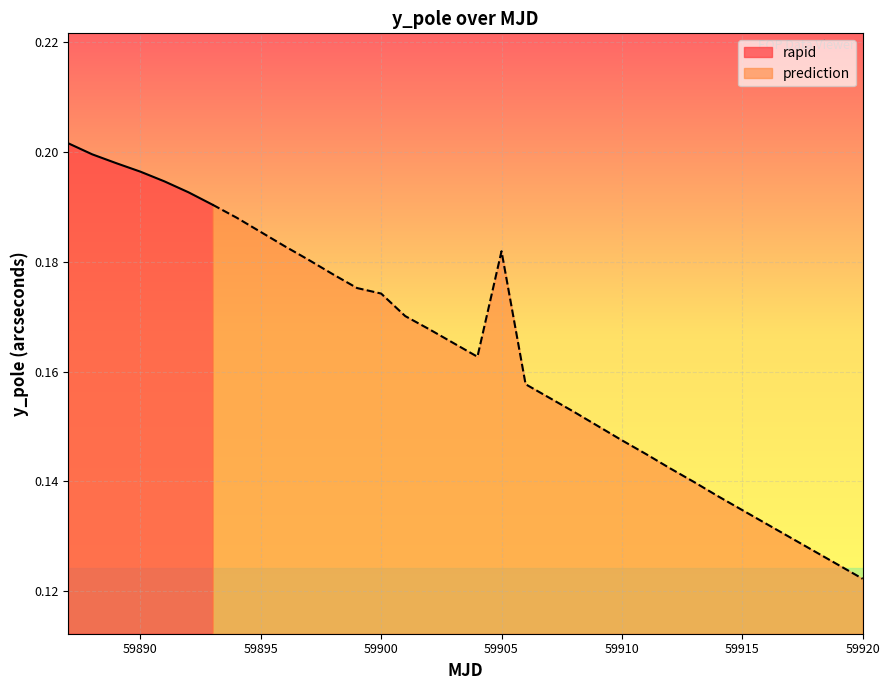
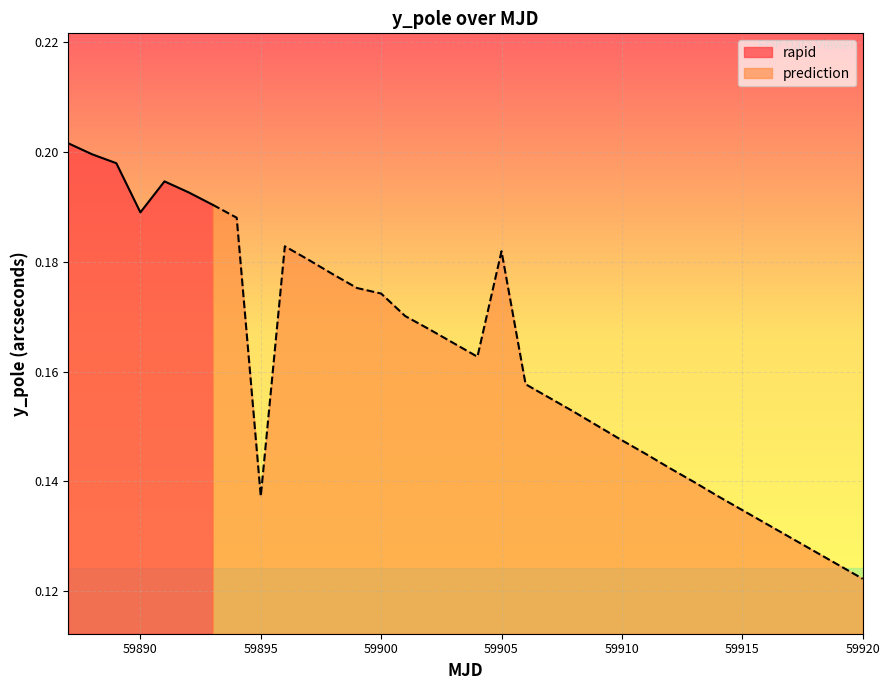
rapid, 59890: 0.196 -> 0.189
prediction, 59895: 0.185 -> 0.137
